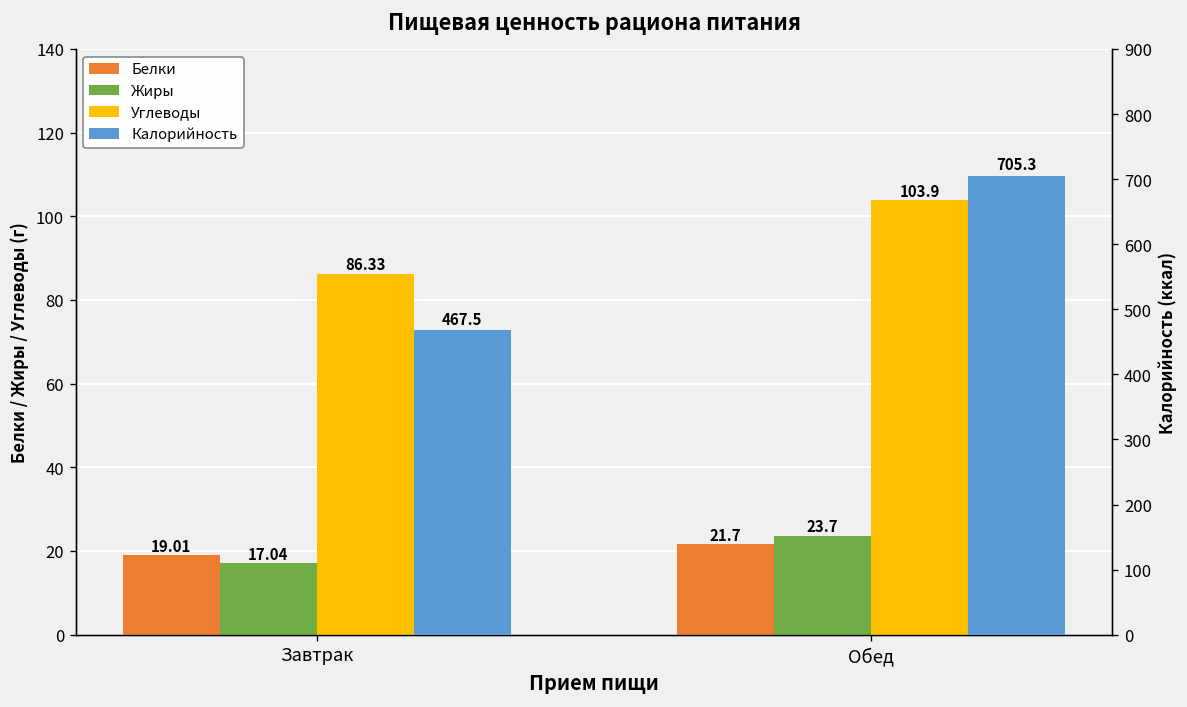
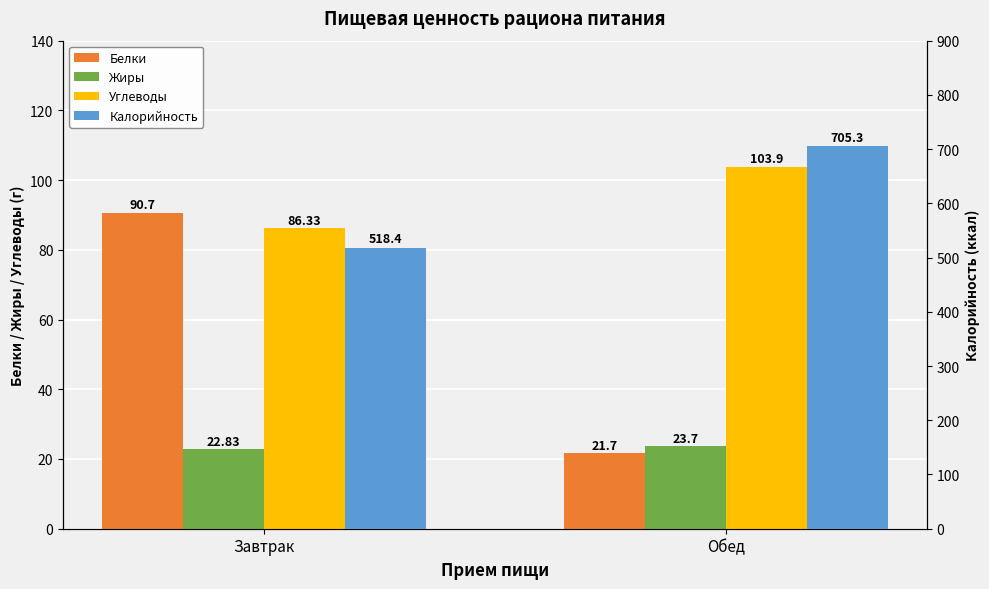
Белки, Завтрак: 19.01 -> 90.7
Жиры, Завтрак: 17.04 -> 22.83
Калорийность, Завтрак: 467.5 -> 518.4
